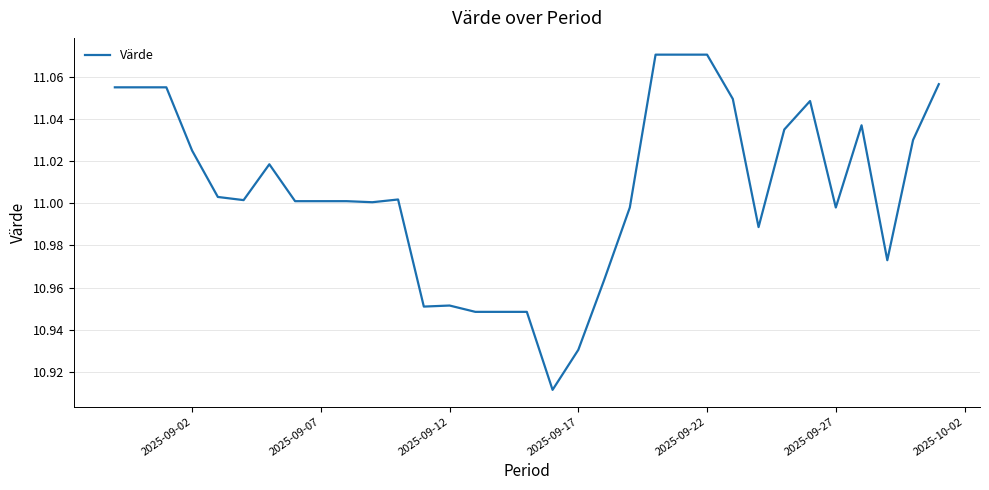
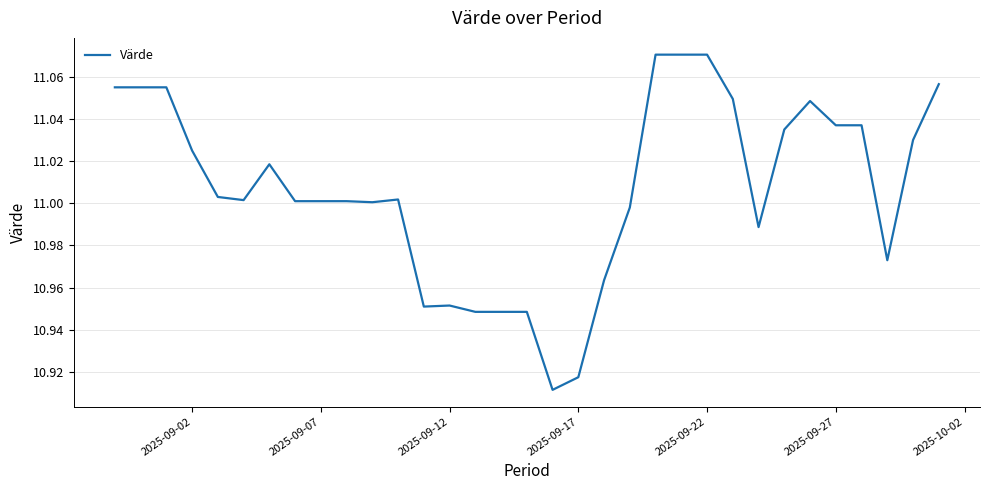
2025-09-17: 10.931 -> 10.918
2025-09-27: 10.998 -> 11.037
